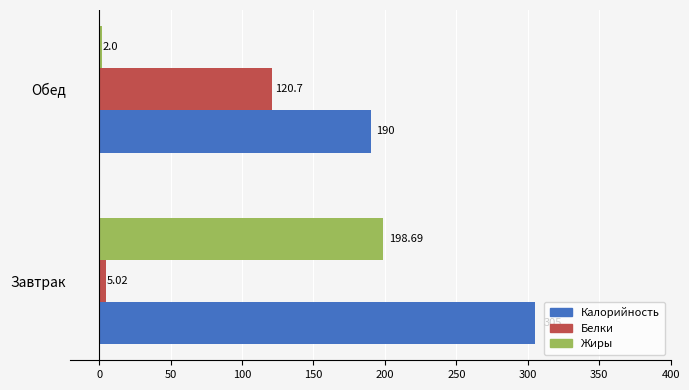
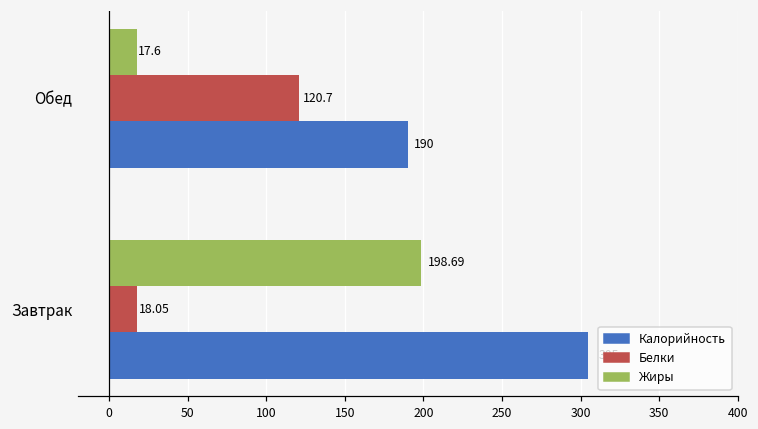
Жиры, Обед: 2.0 -> 17.6
Белки, Завтрак: 5.02 -> 18.05
